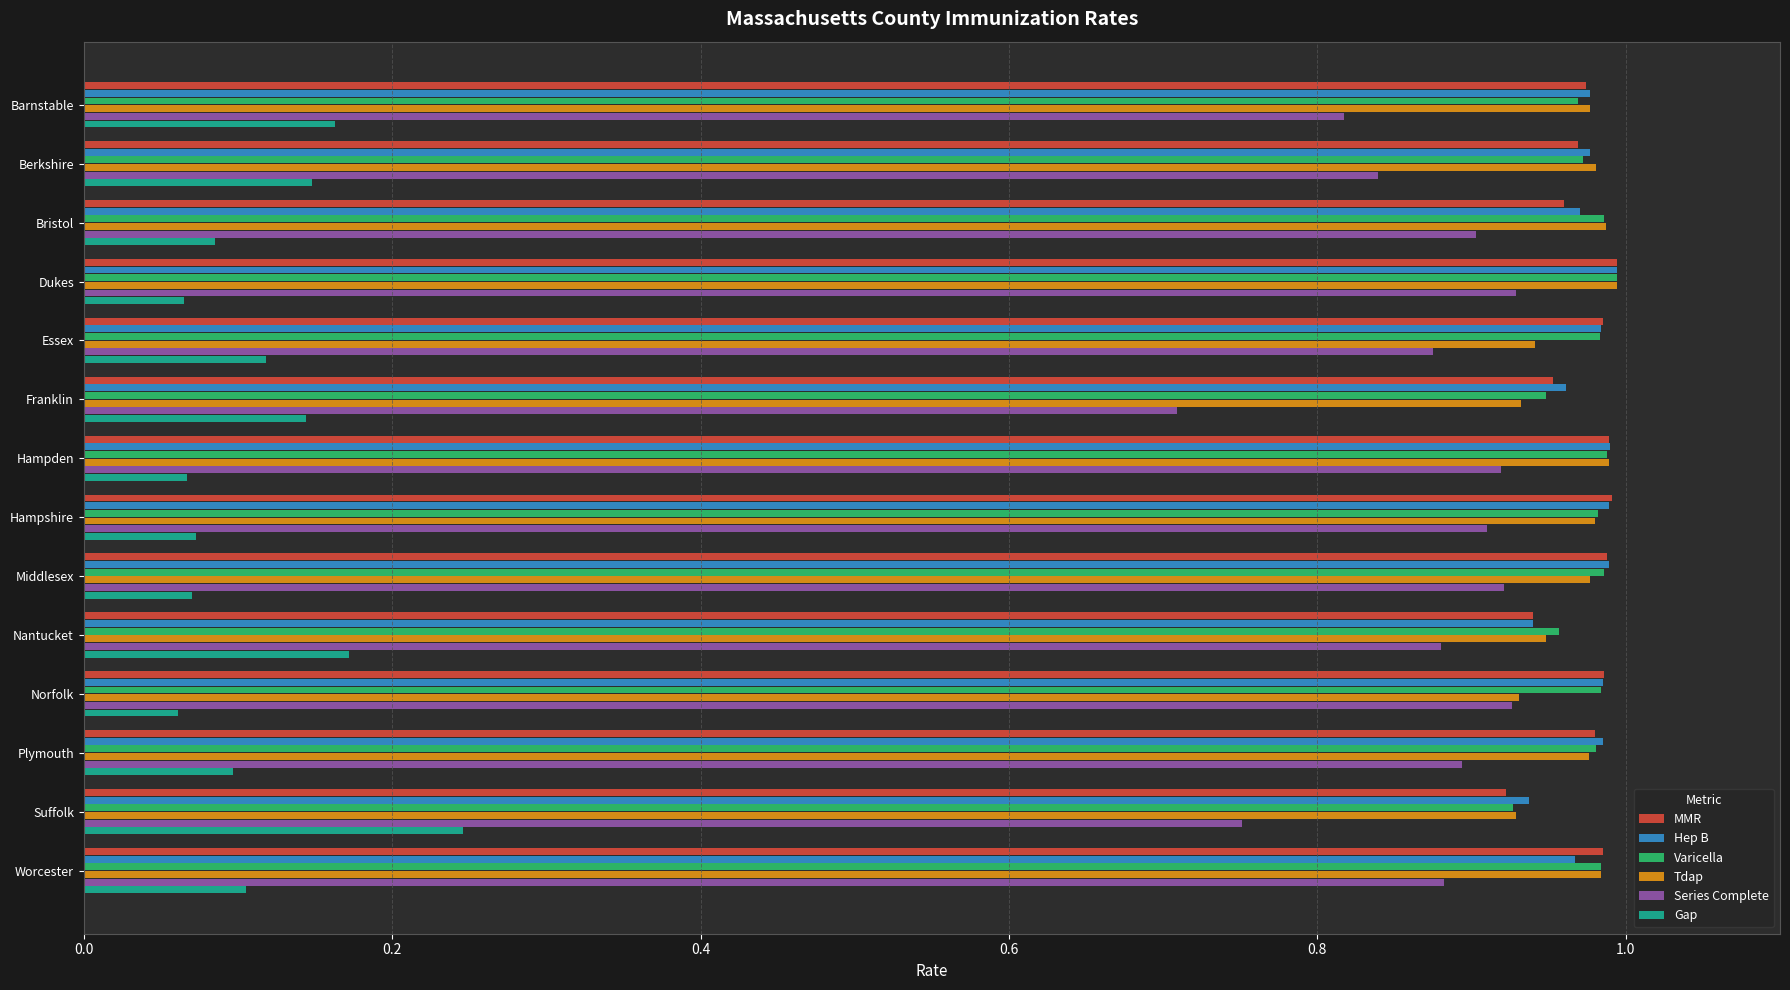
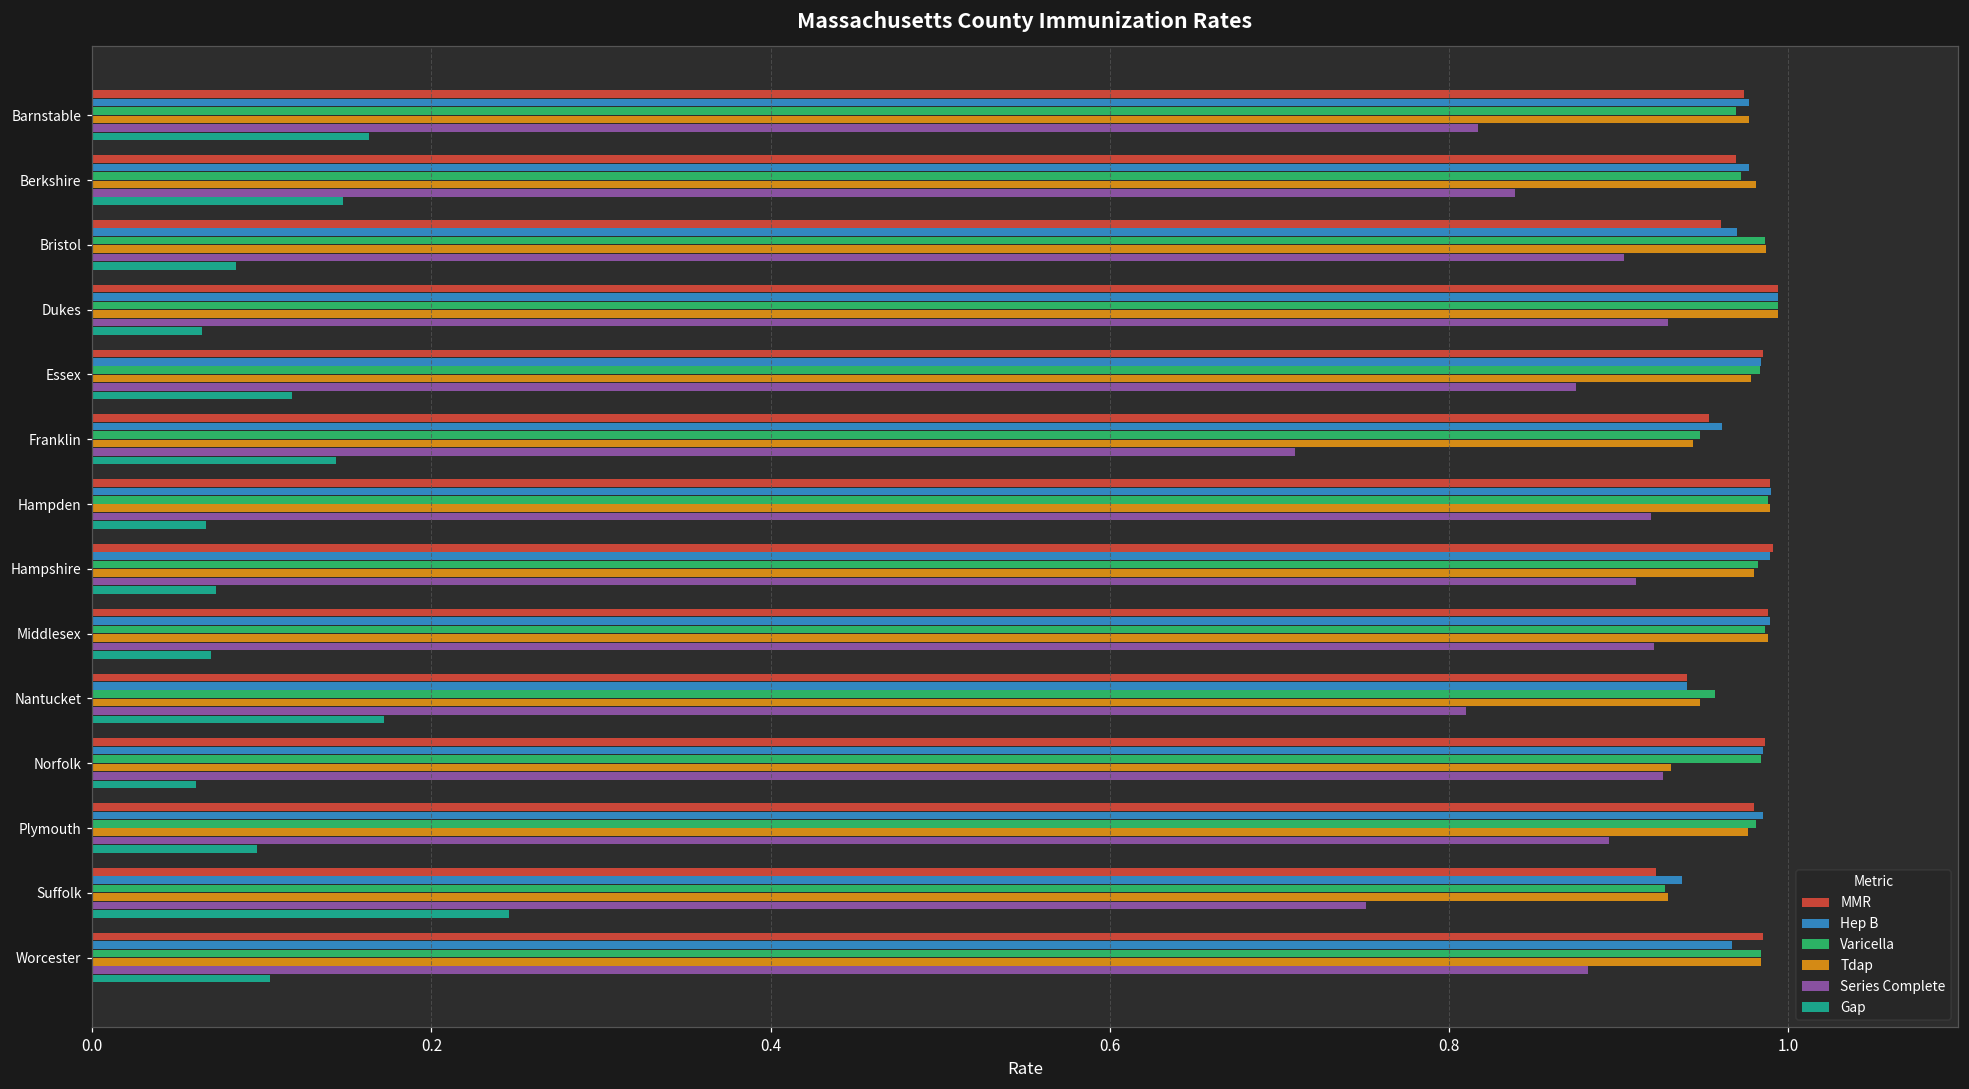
Tdap, Essex: 0.941 -> 0.978
Tdap, Franklin: 0.932 -> 0.944
Tdap, Middlesex: 0.977 -> 0.988
Series Complete, Nantucket: 0.88 -> 0.81
